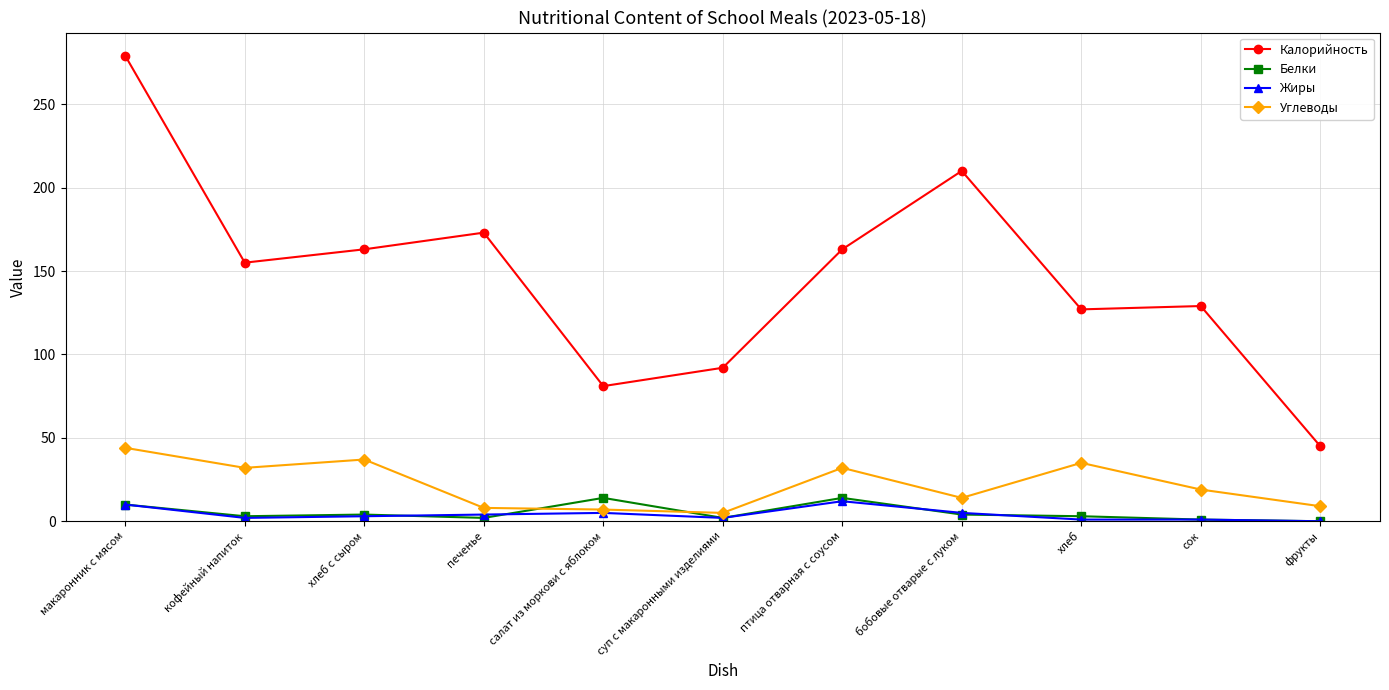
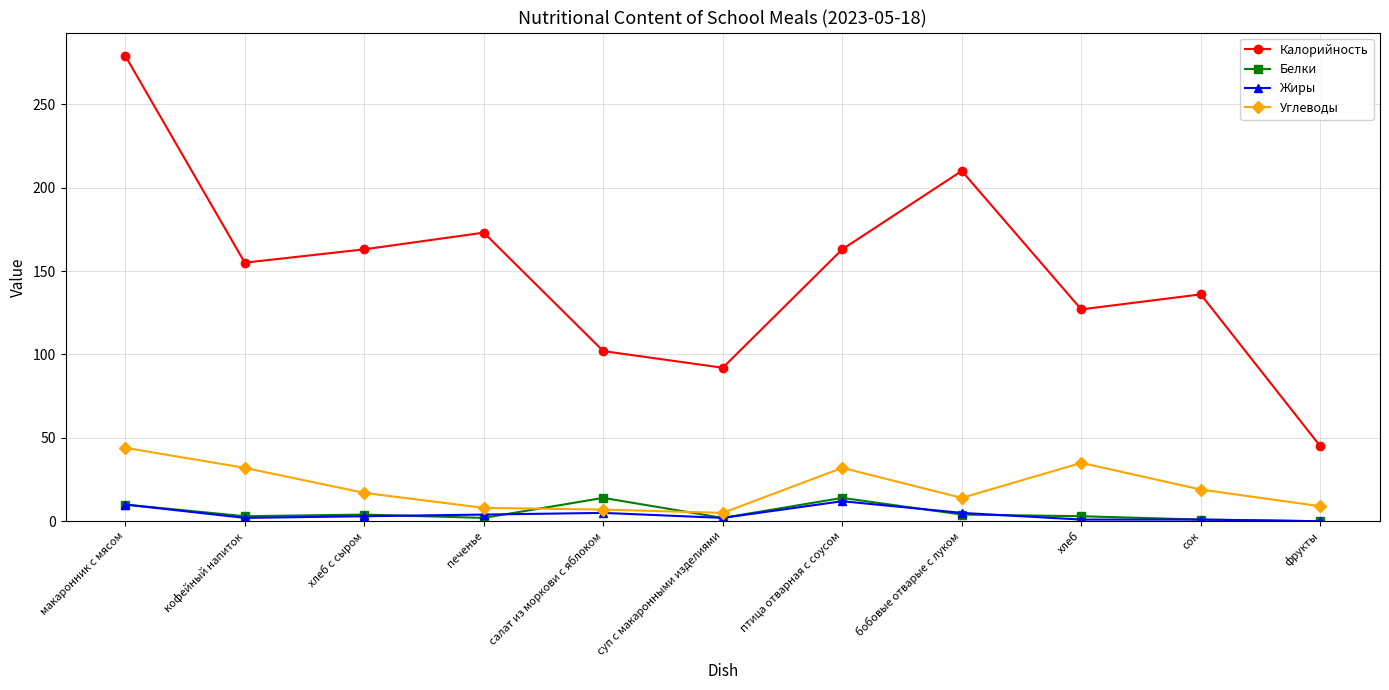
Углеводы, хлеб с сыром: 37 -> 17
Калорийность, салат из моркови с яблоком: 81 -> 102
Калорийность, сок: 129 -> 136
